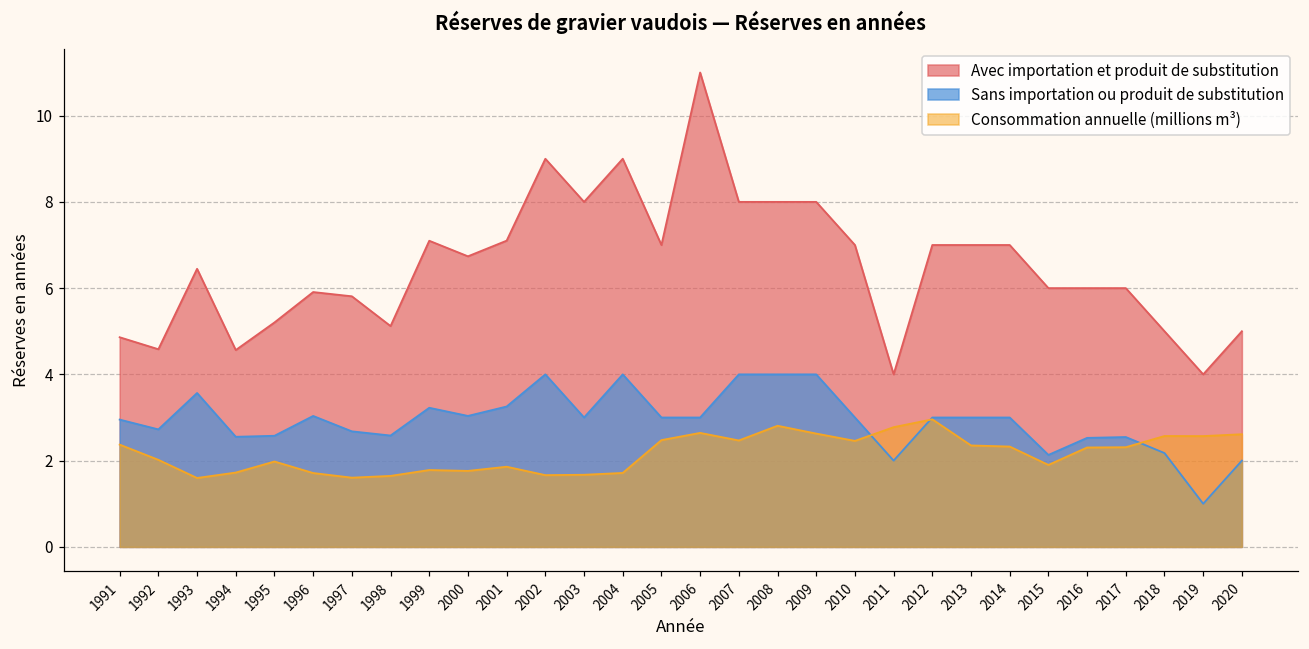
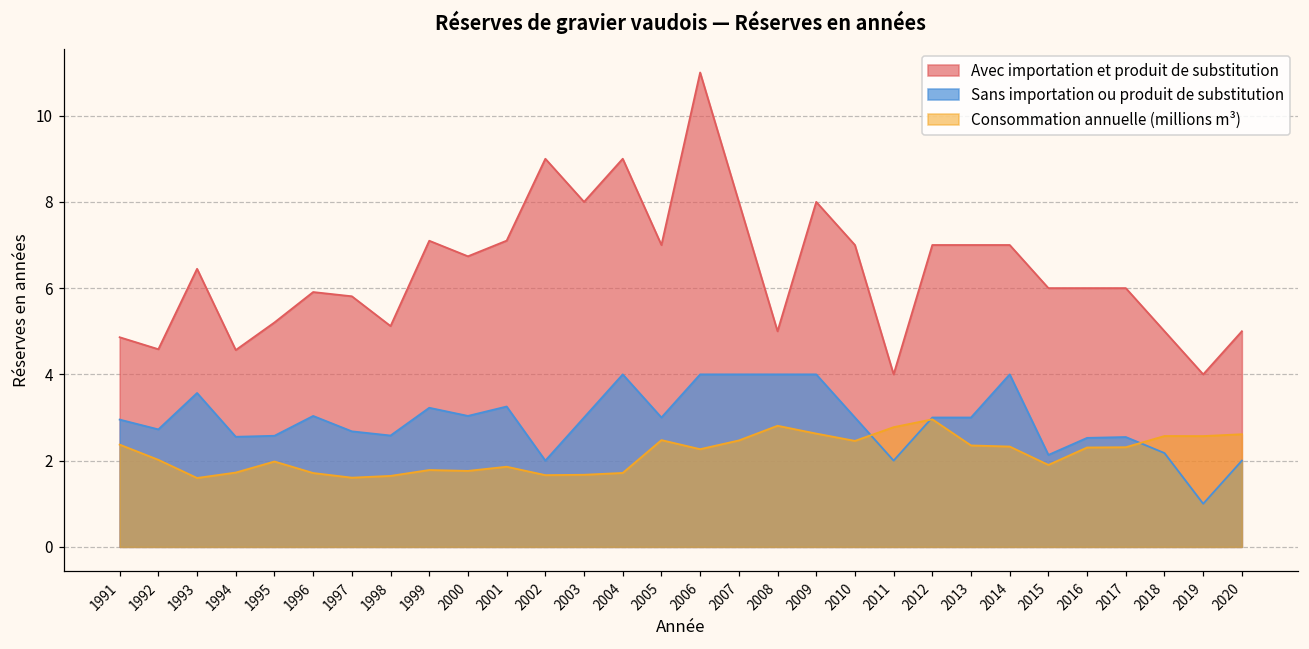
Sans importation ou produit de substitution, 2002: 4 -> 2
Sans importation ou produit de substitution, 2006: 3 -> 4
Consommation annuelle (millions m³), 2006: 2.6 -> 2.3
Avec importation et produit de substitution, 2008: 8 -> 5
Sans importation ou produit de substitution, 2014: 3 -> 4
